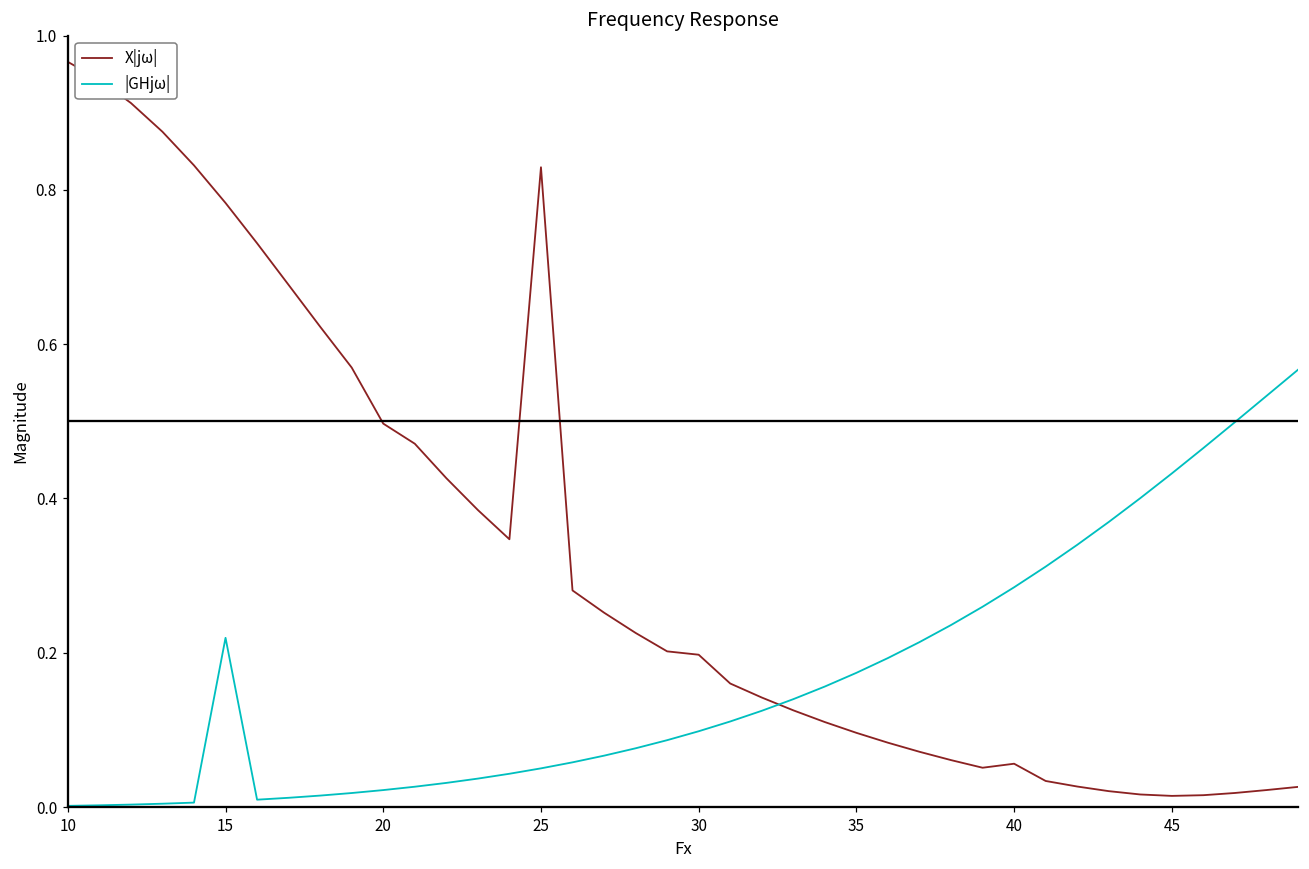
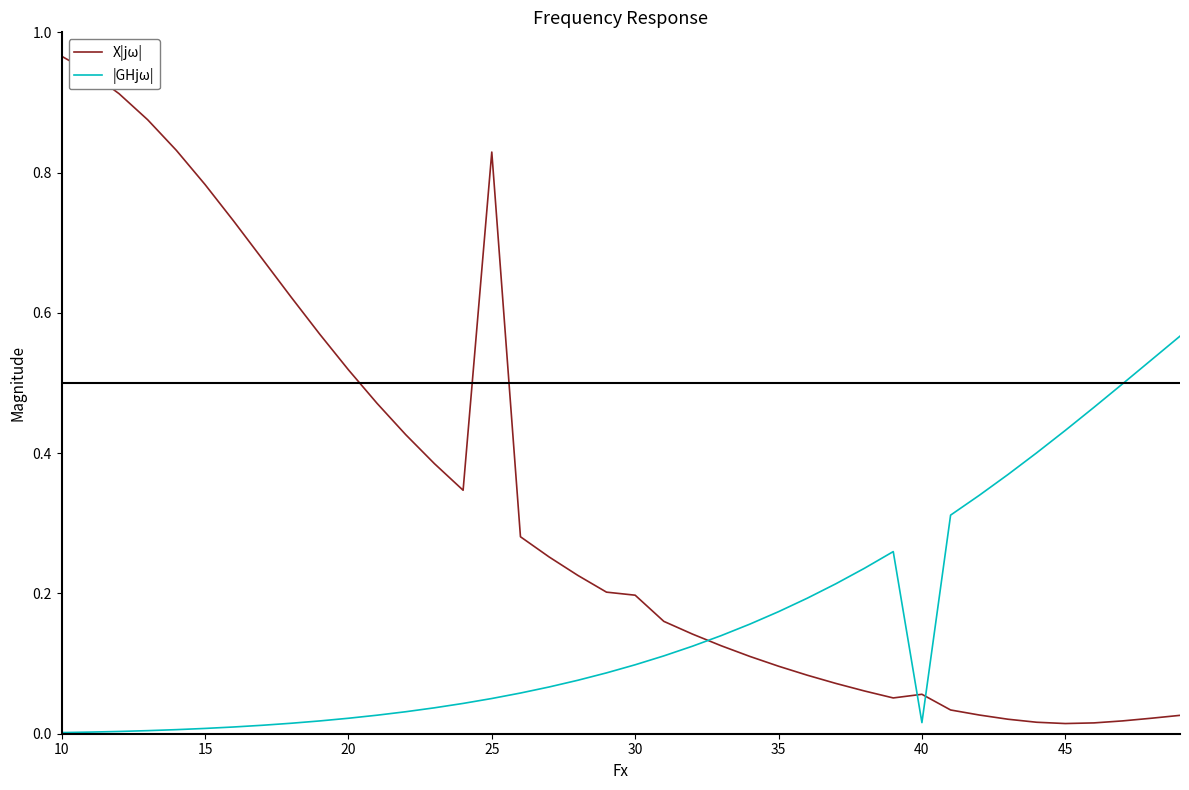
|GHjω|, 15: 0.22 -> 0.01
X|jω|, 20: 0.50 -> 0.52
|GHjω|, 40: 0.28 -> 0.02
